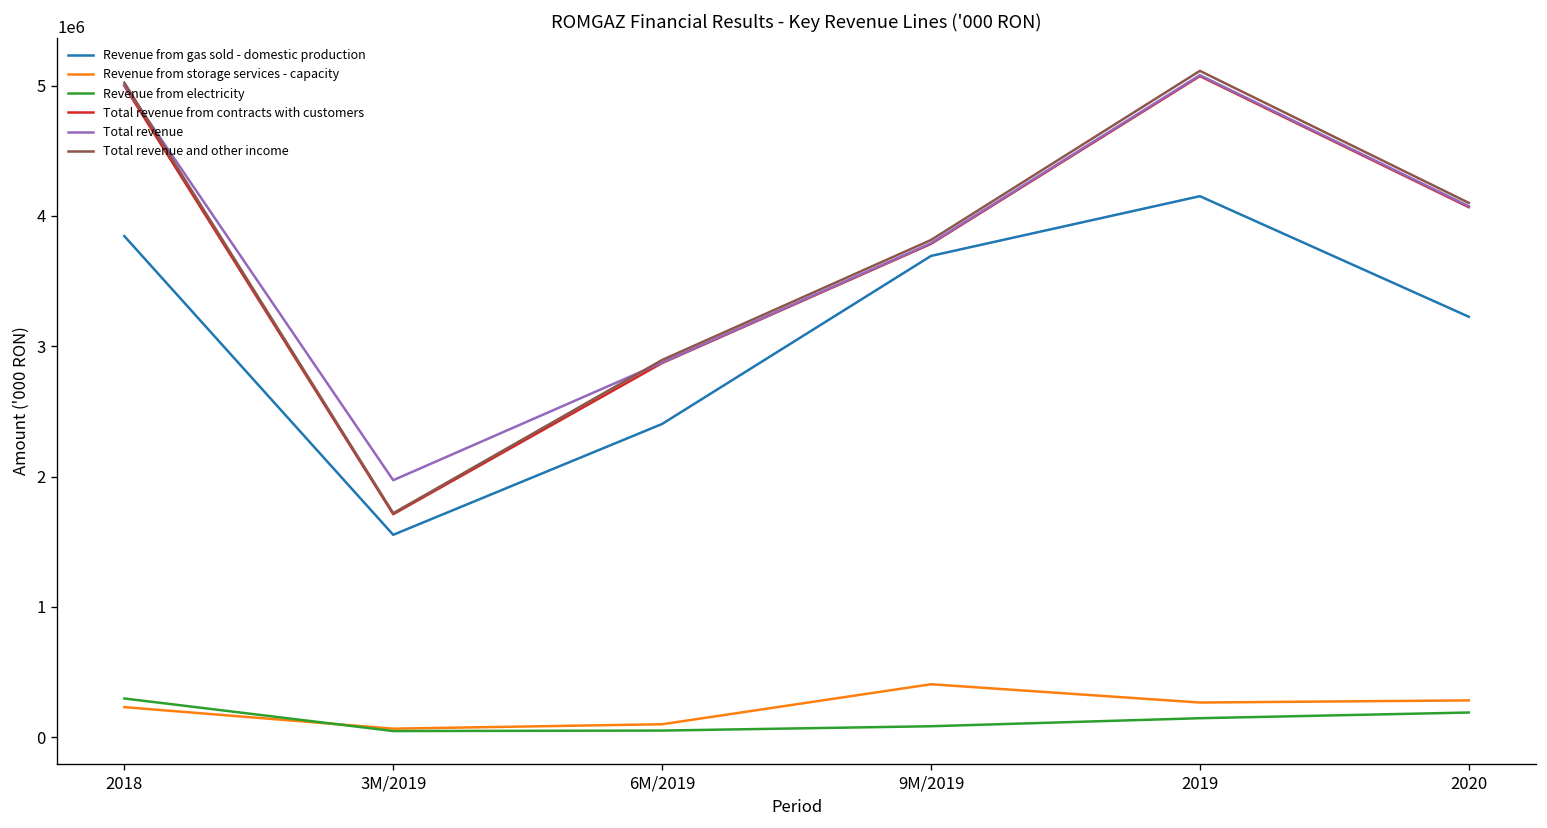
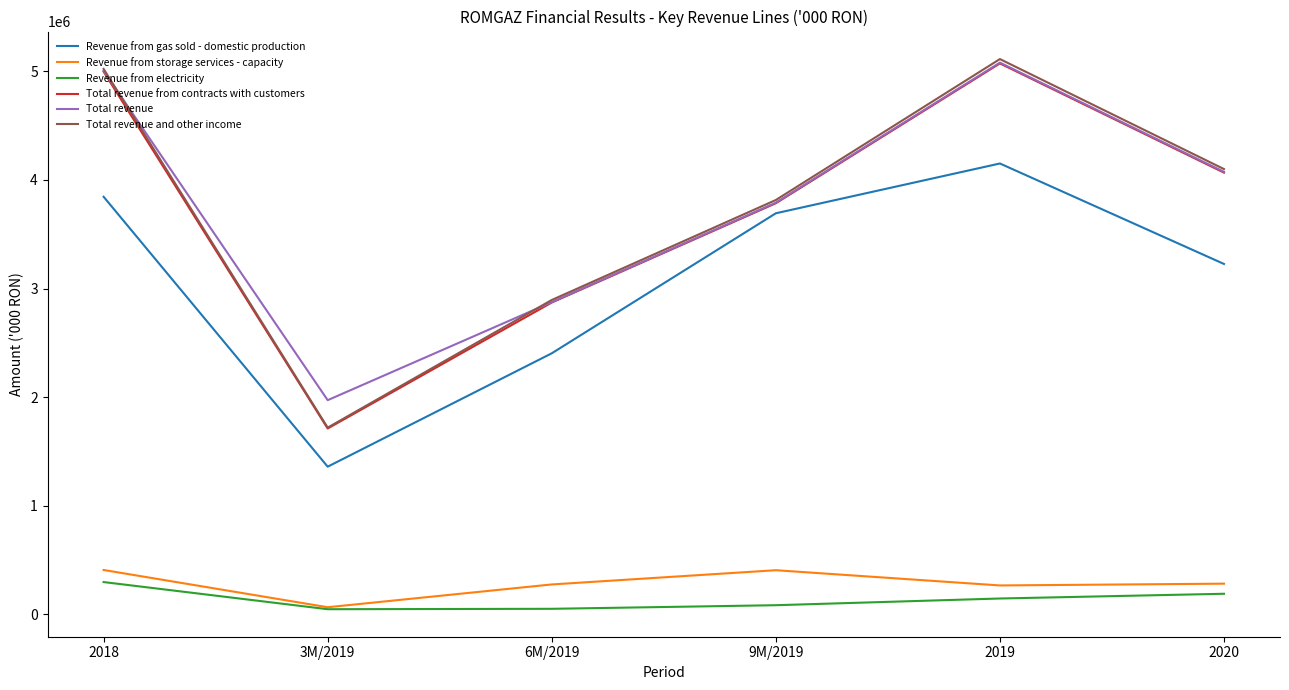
Revenue from storage services - capacity, 2018: 230000 -> 410000
Revenue from gas sold - domestic production, 3M/2019: 1550000 -> 1360000
Revenue from storage services - capacity, 6M/2019: 100000 -> 280000
